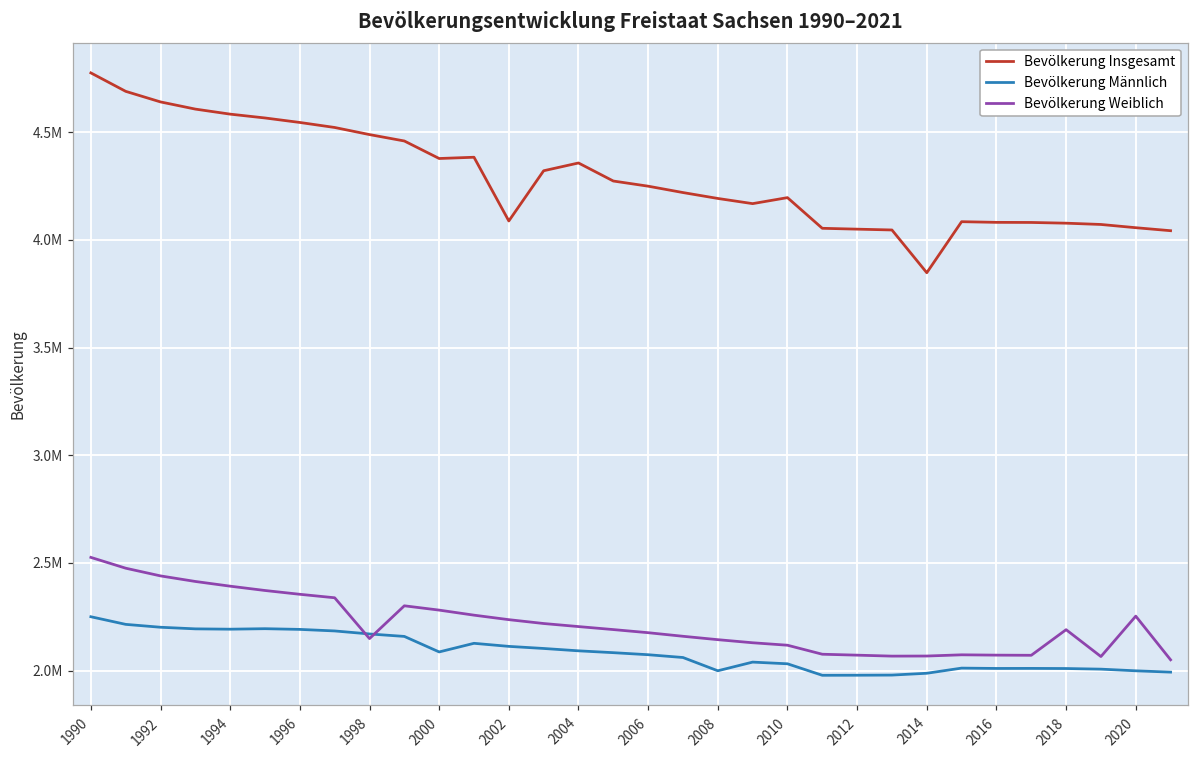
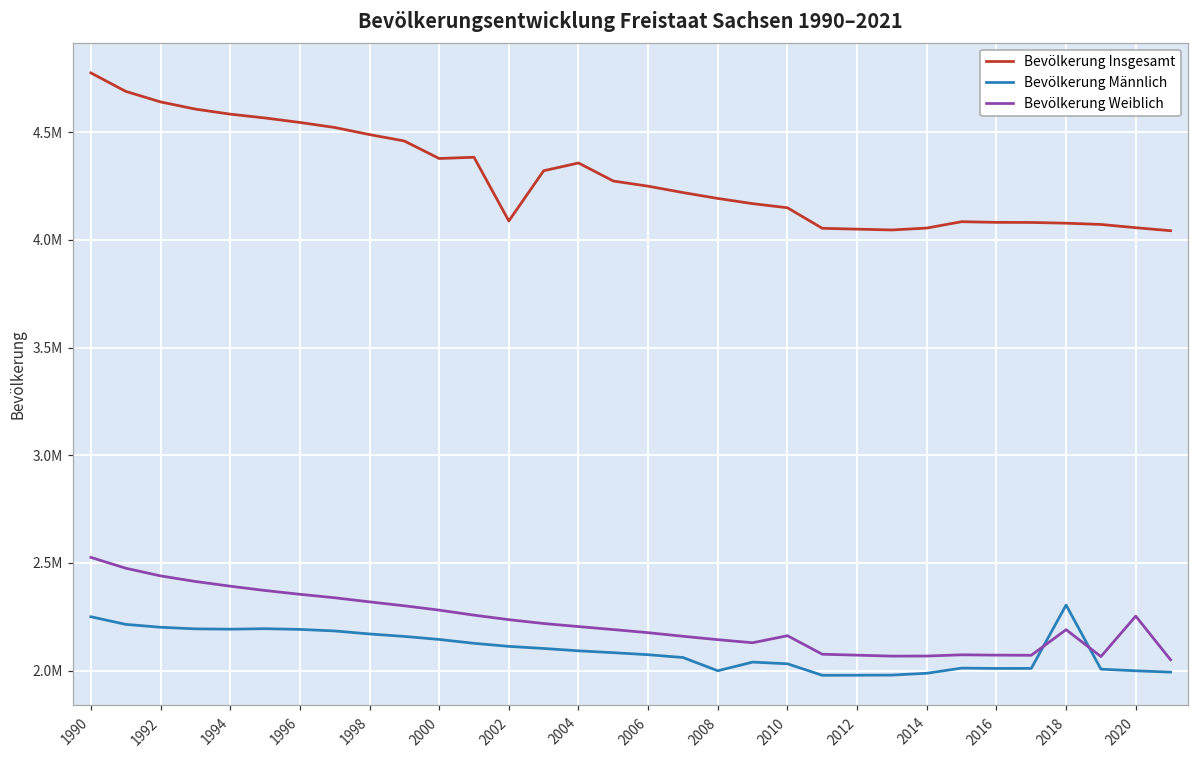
Bevölkerung Weiblich, 1998: 2150000 -> 2320000
Bevölkerung Männlich, 2000: 2090000 -> 2140000
Bevölkerung Insgesamt, 2010: 4200000 -> 4150000
Bevölkerung Weiblich, 2010: 2120000 -> 2160000
Bevölkerung Insgesamt, 2014: 3850000 -> 4060000
Bevölkerung Männlich, 2018: 2010000 -> 2300000
